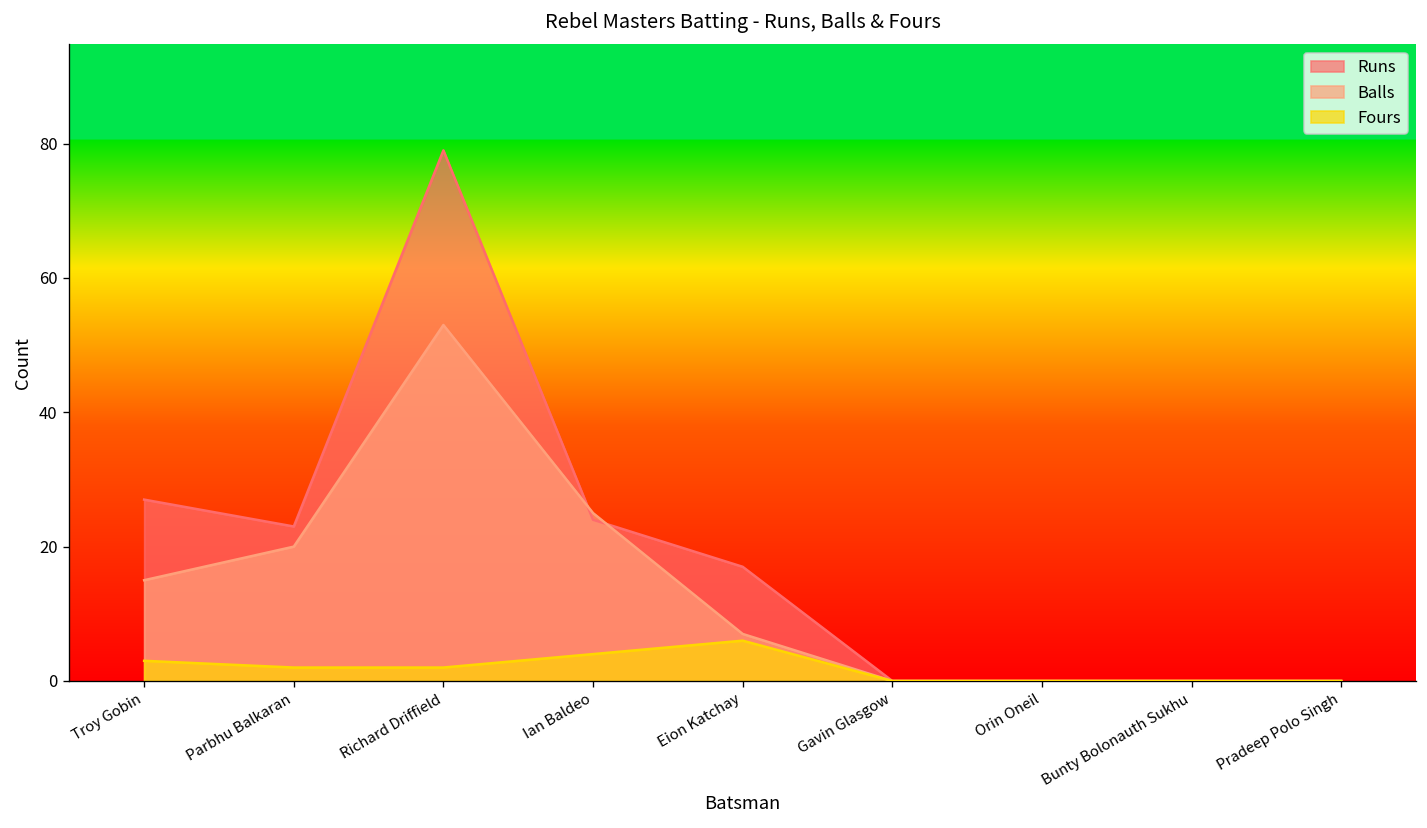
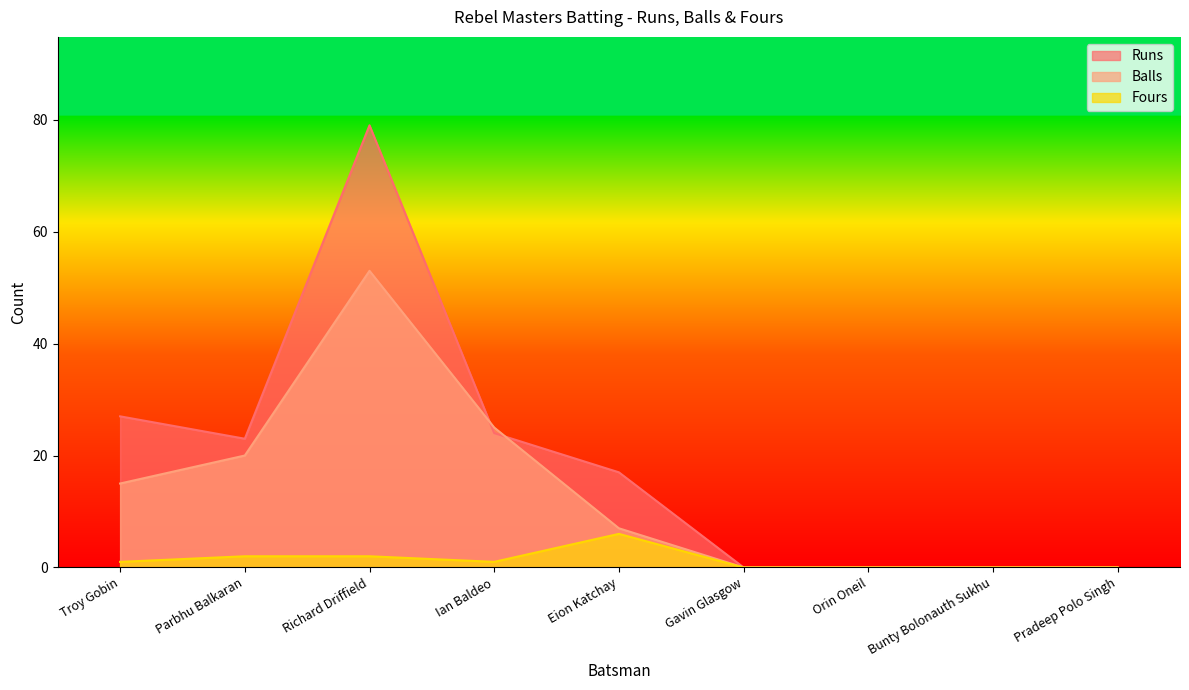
Fours, Troy Gobin: 3 -> 1
Fours, Ian Baldeo: 4 -> 1
